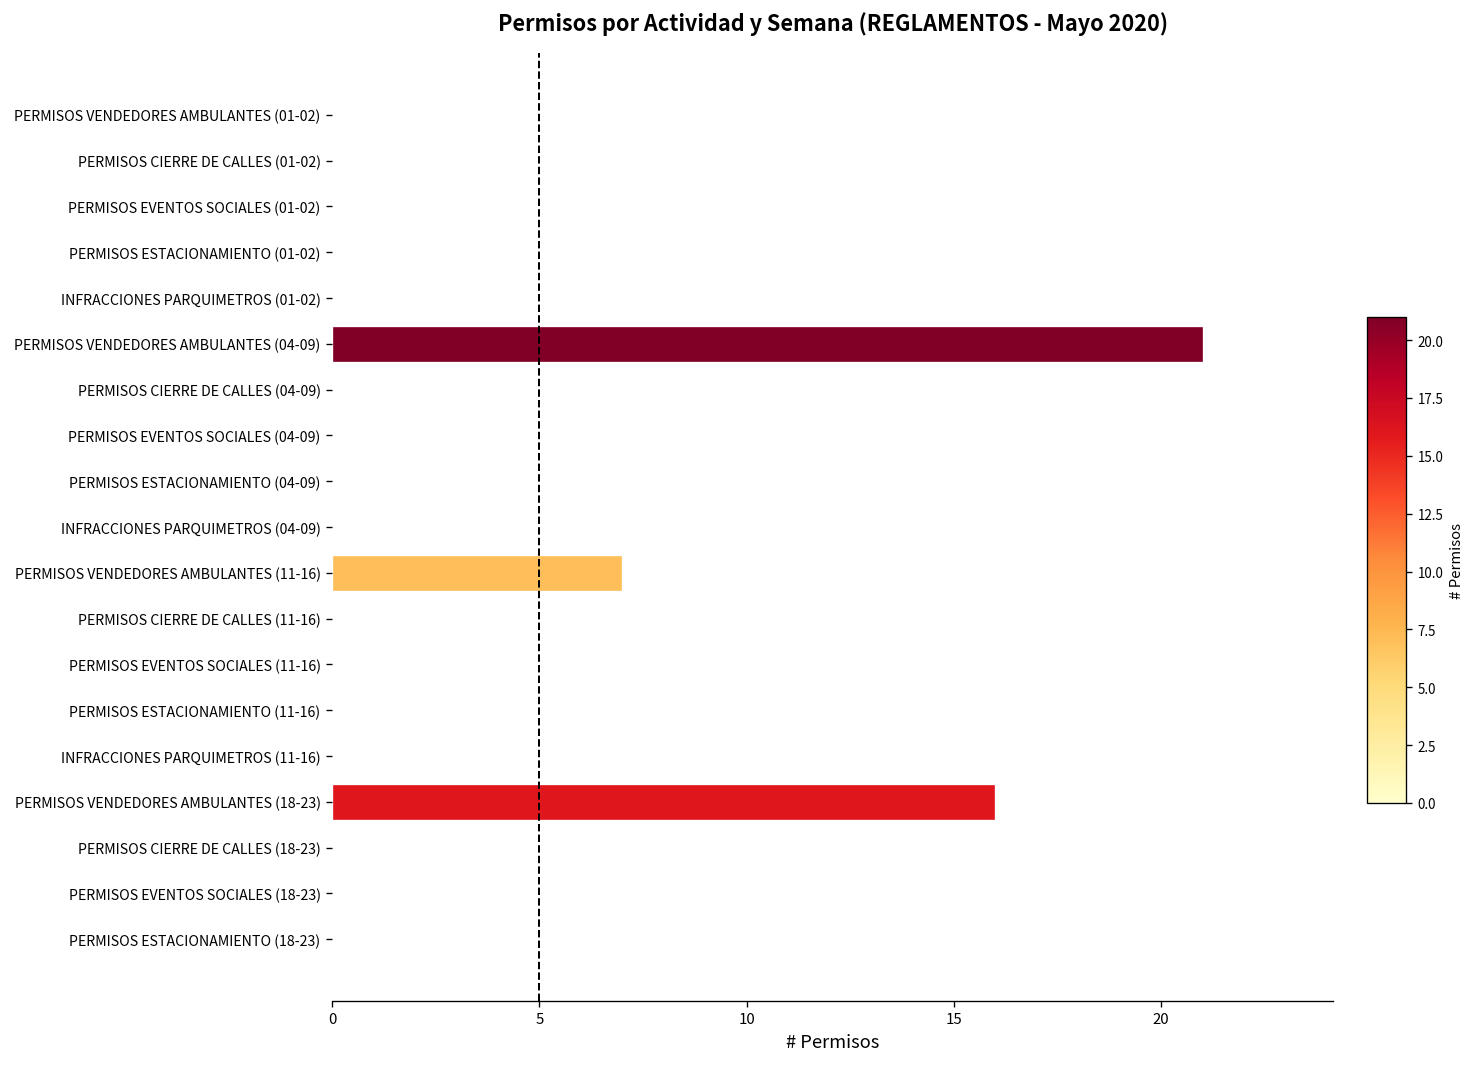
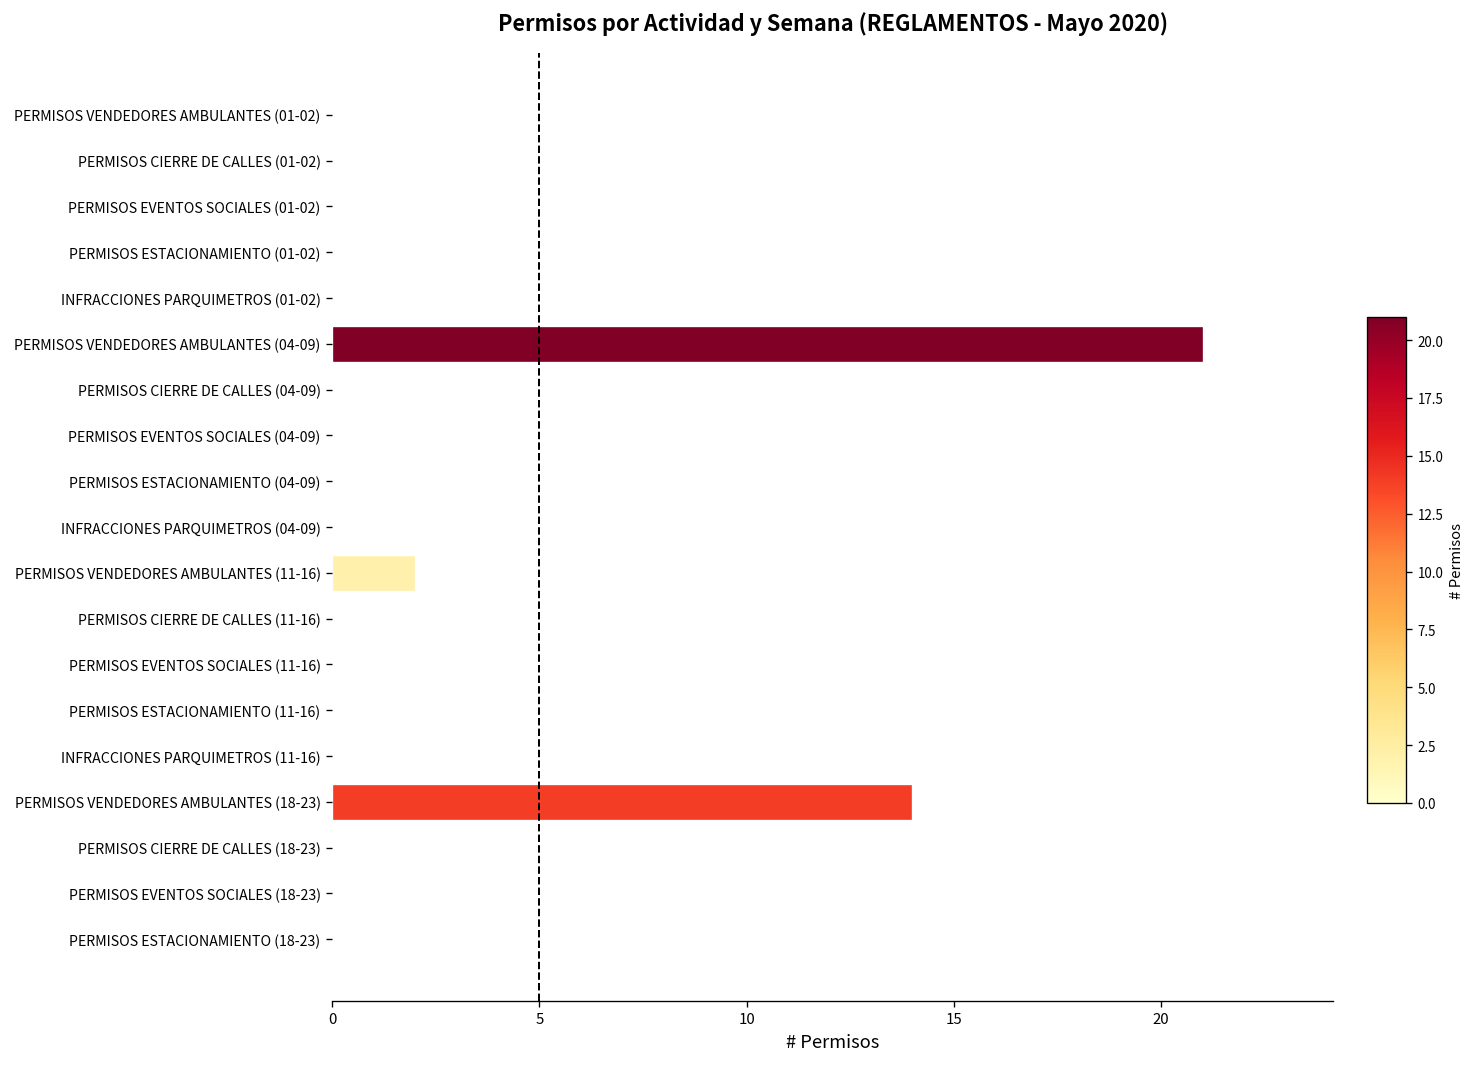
PERMISOS VENDEDORES AMBULANTES (11-16): 7 -> 2
PERMISOS VENDEDORES AMBULANTES (18-23): 16 -> 14
